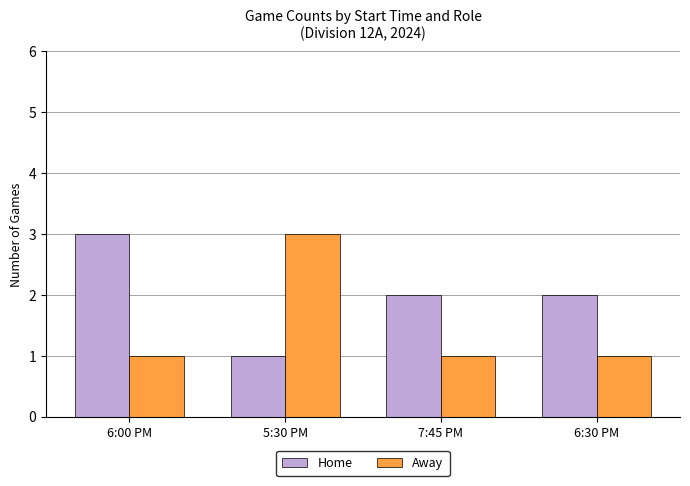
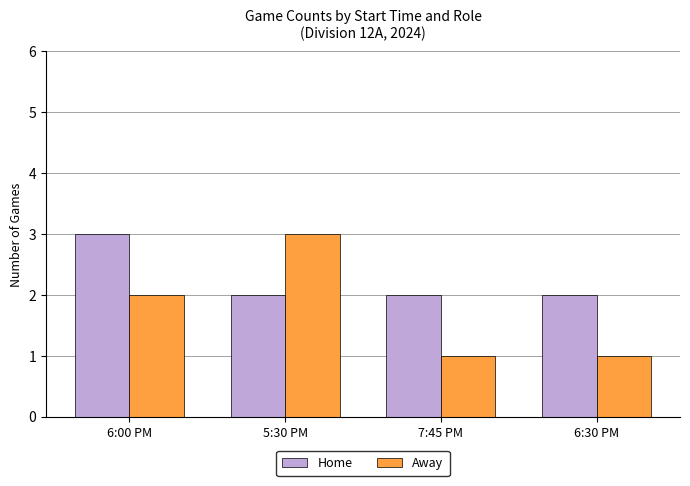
Away, 6:00 PM: 1 -> 2
Home, 5:30 PM: 1 -> 2
